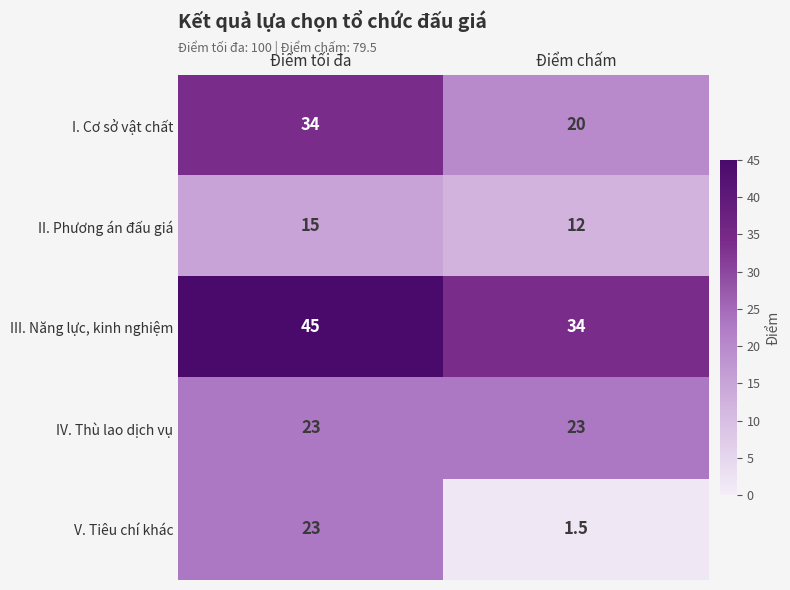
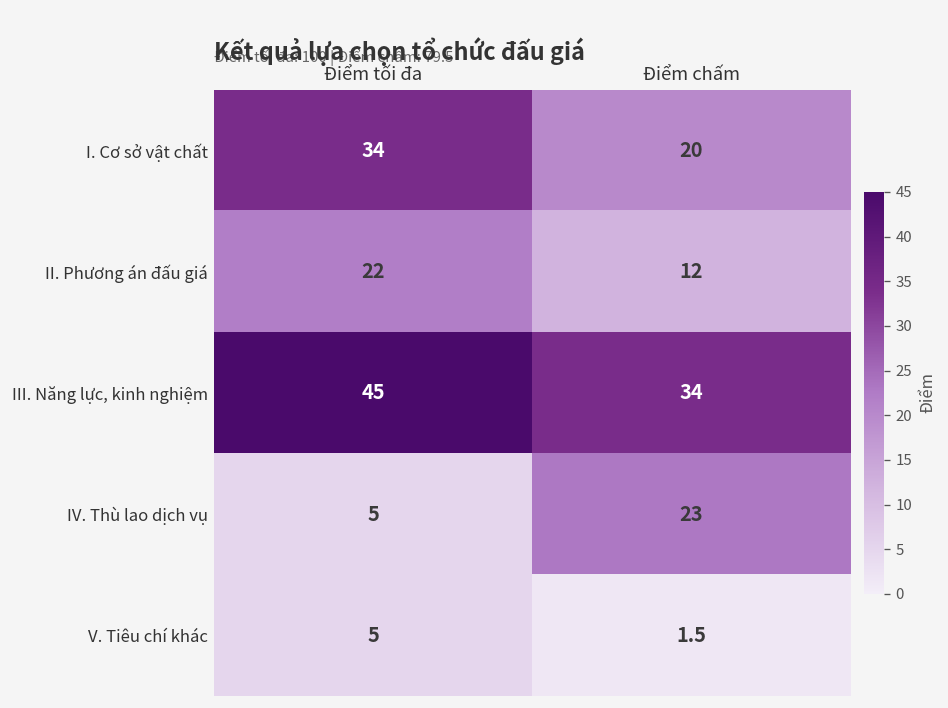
II. Phương án đấu giá, Điểm tối đa: 15 -> 22
IV. Thù lao dịch vụ, Điểm tối đa: 23 -> 5
V. Tiêu chí khác, Điểm tối đa: 23 -> 5
